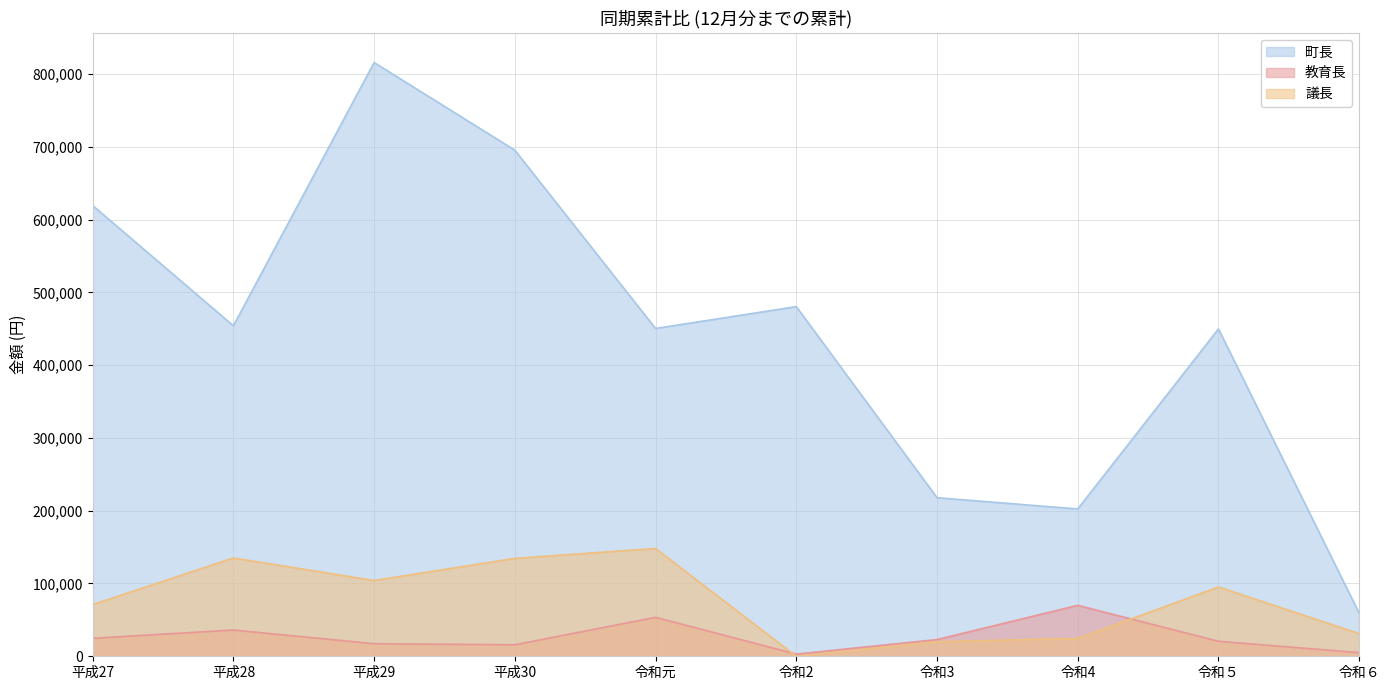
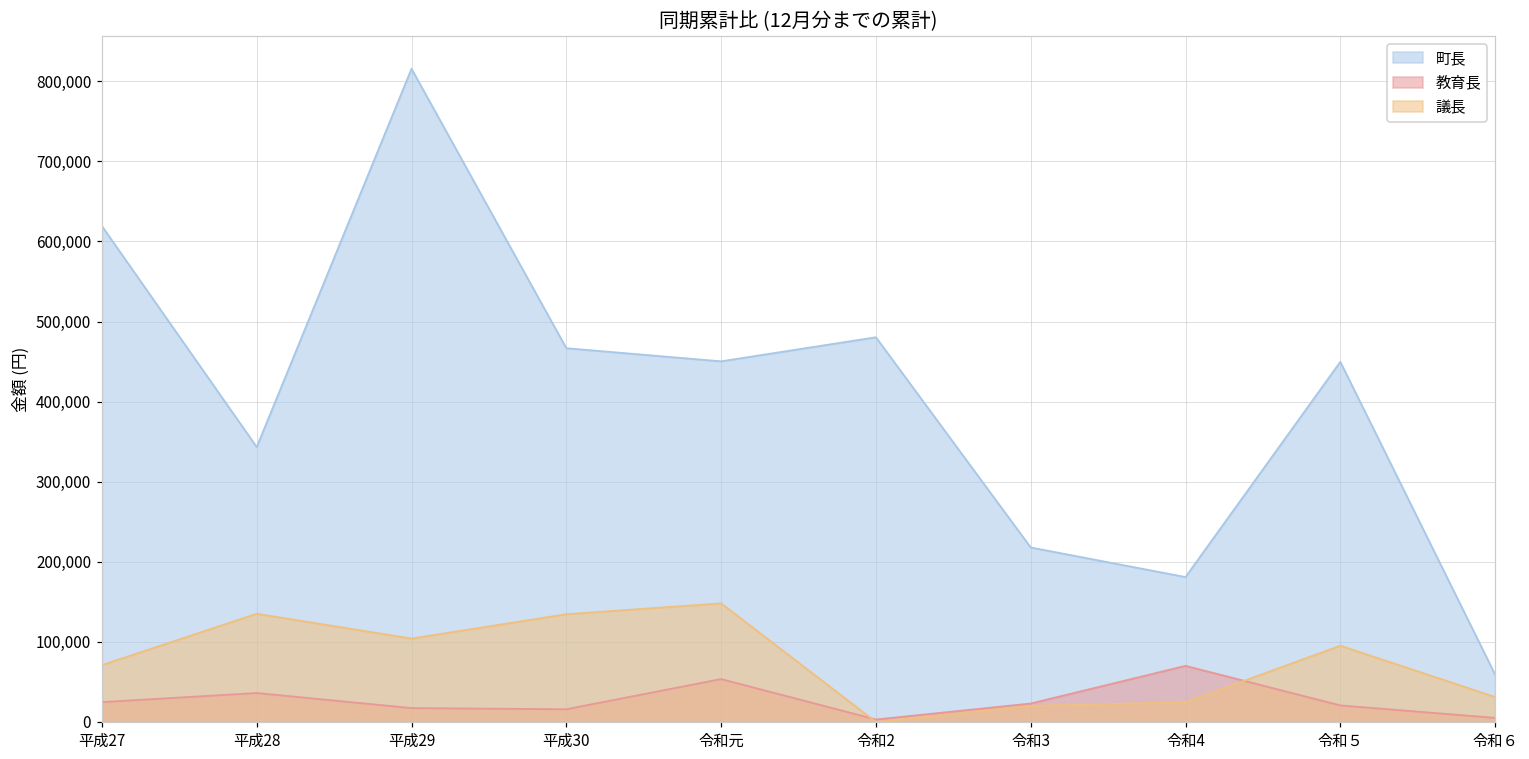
町長, 平成28: 450,000 -> 340,000
町長, 平成30: 700,000 -> 470,000
町長, 令和4: 200,000 -> 180,000
